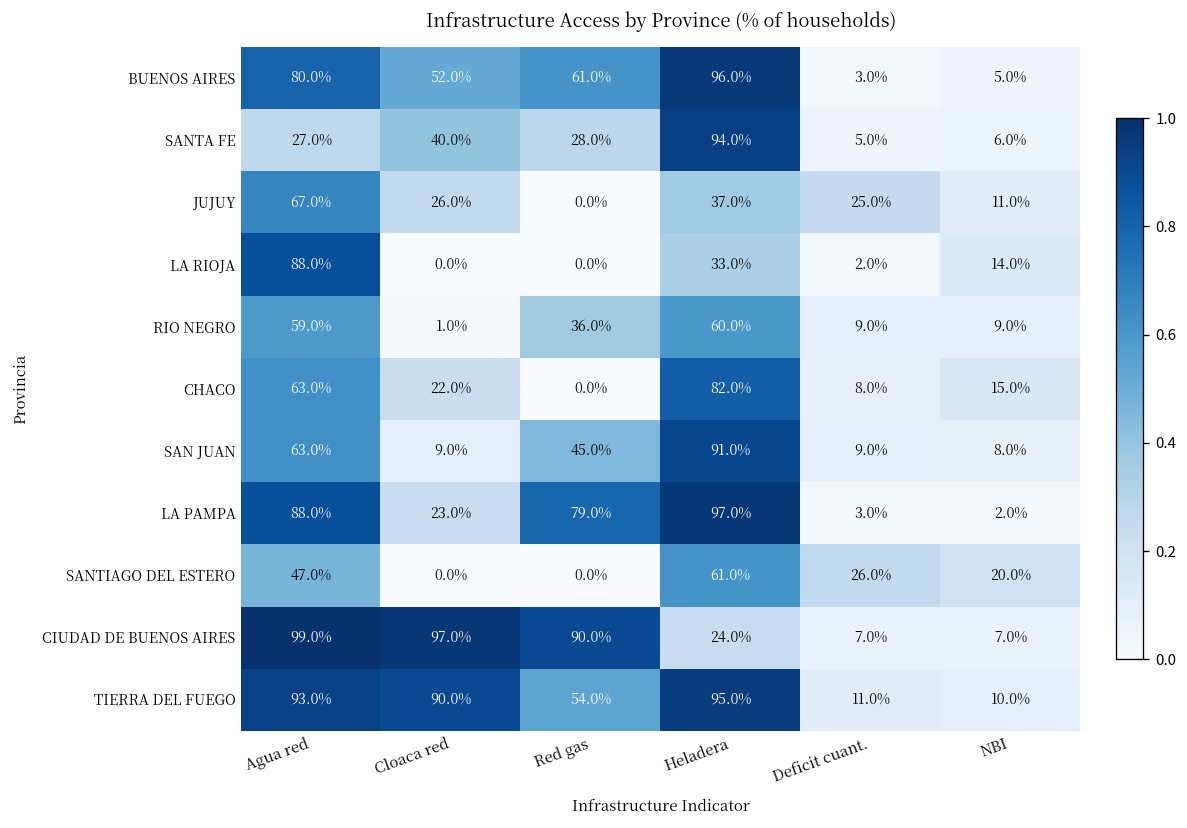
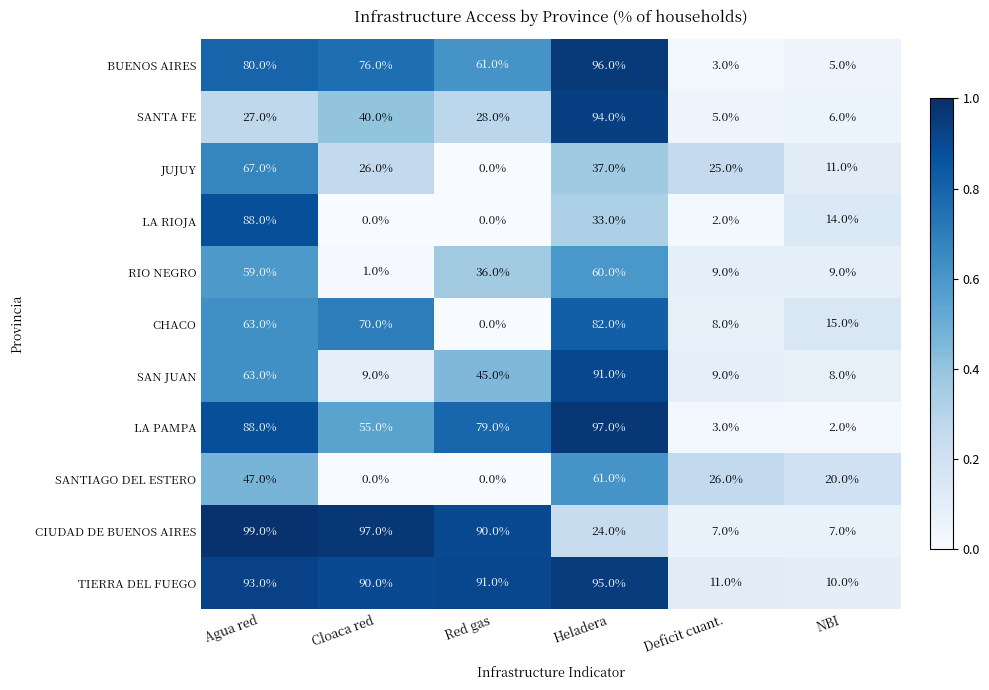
BUENOS AIRES, Cloaca red: 52.0% -> 76.0%
CHACO, Cloaca red: 22.0% -> 70.0%
LA PAMPA, Cloaca red: 23.0% -> 55.0%
TIERRA DEL FUEGO, Red gas: 54.0% -> 91.0%
